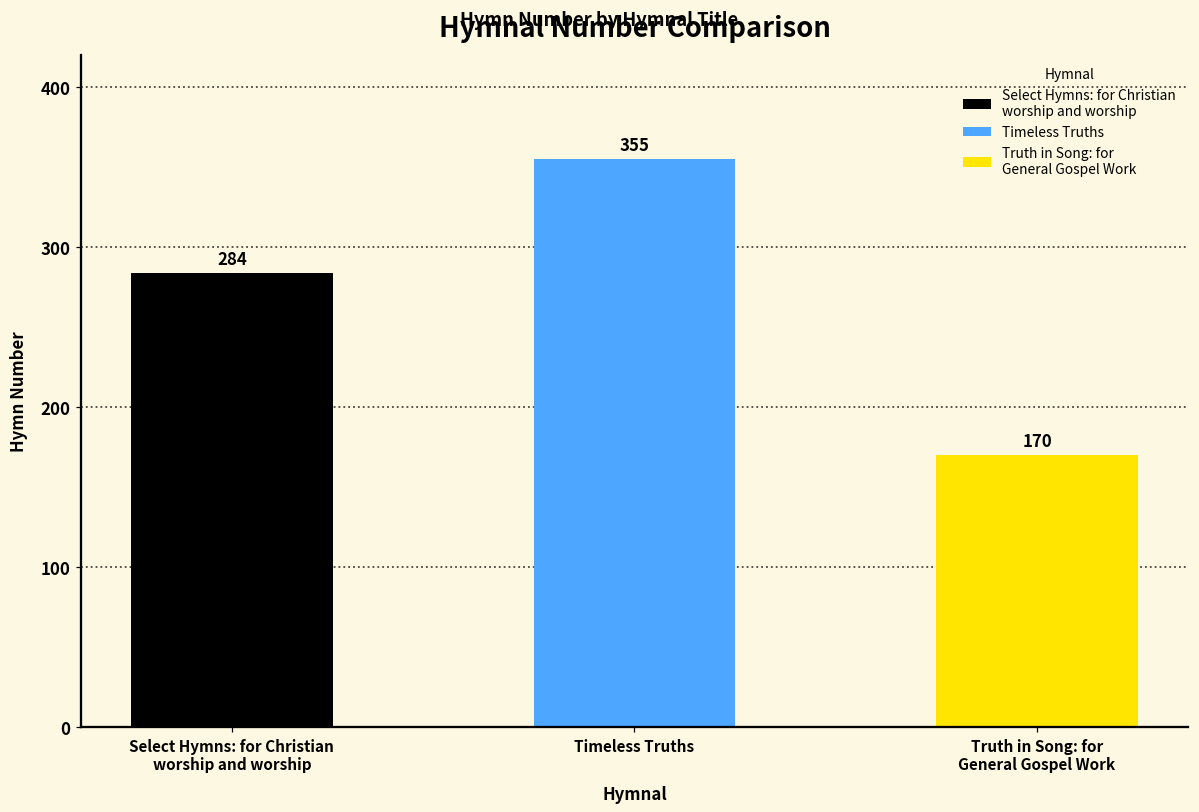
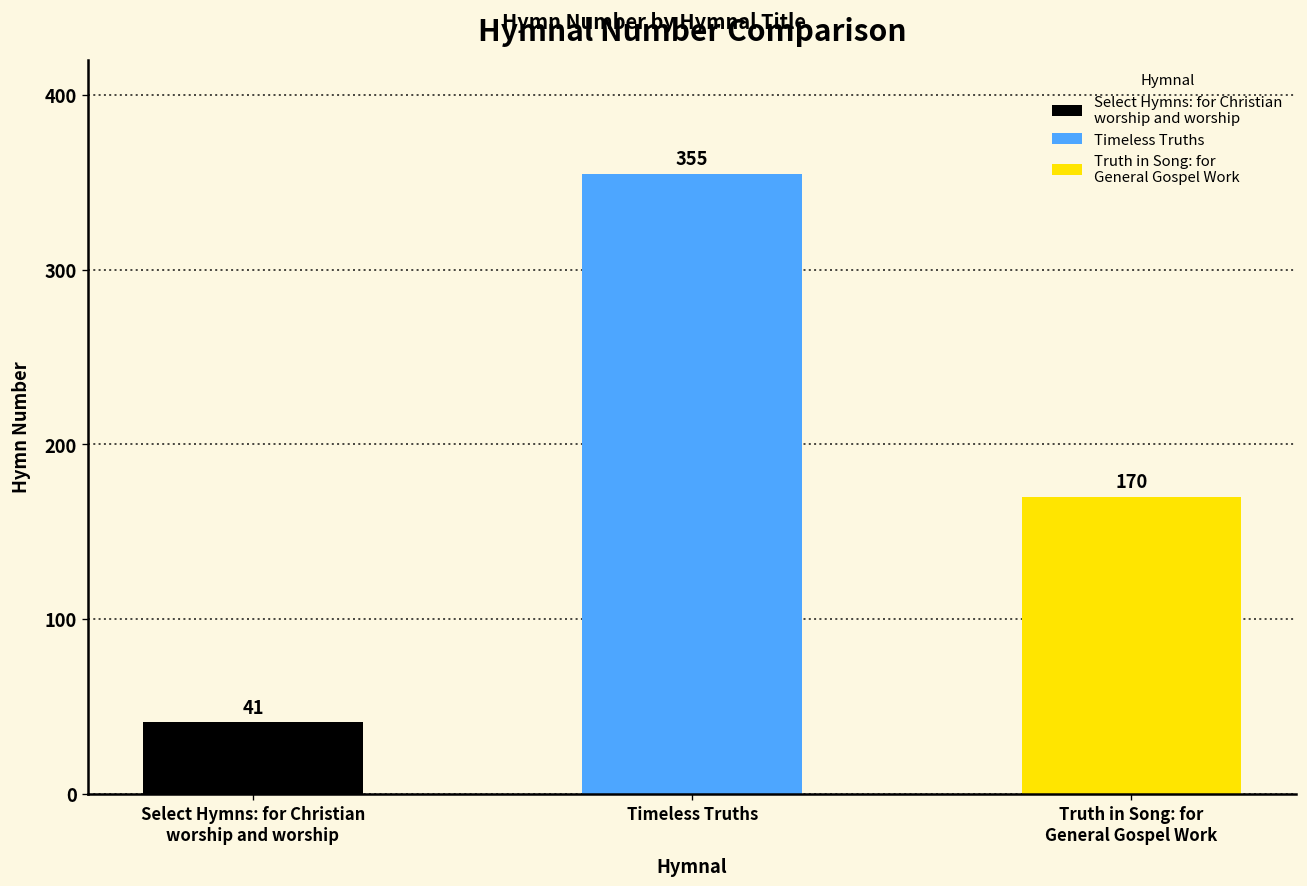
Select Hymns: for Christian worship and worship: 284 -> 41
